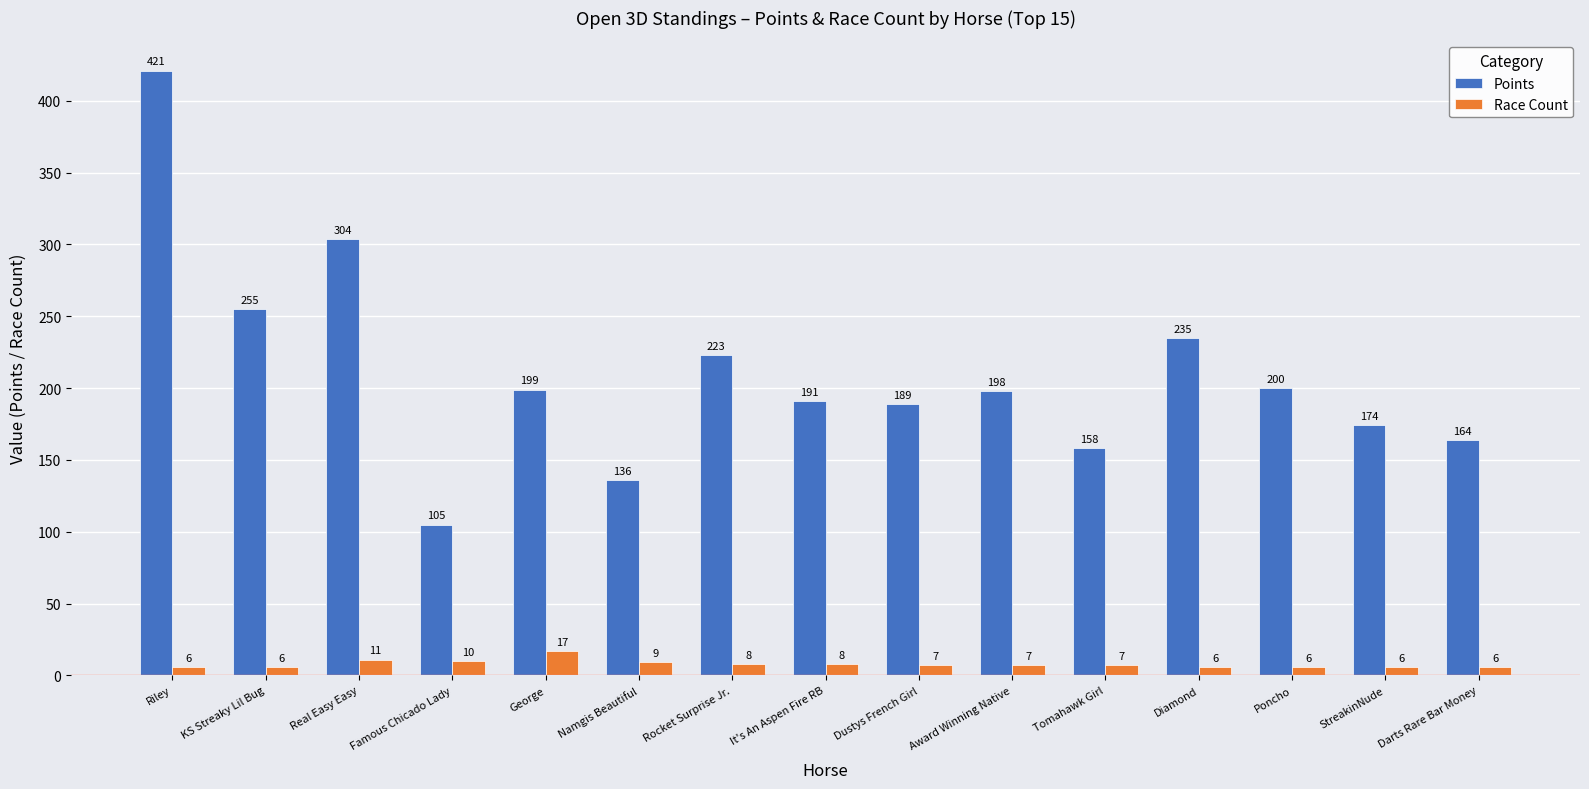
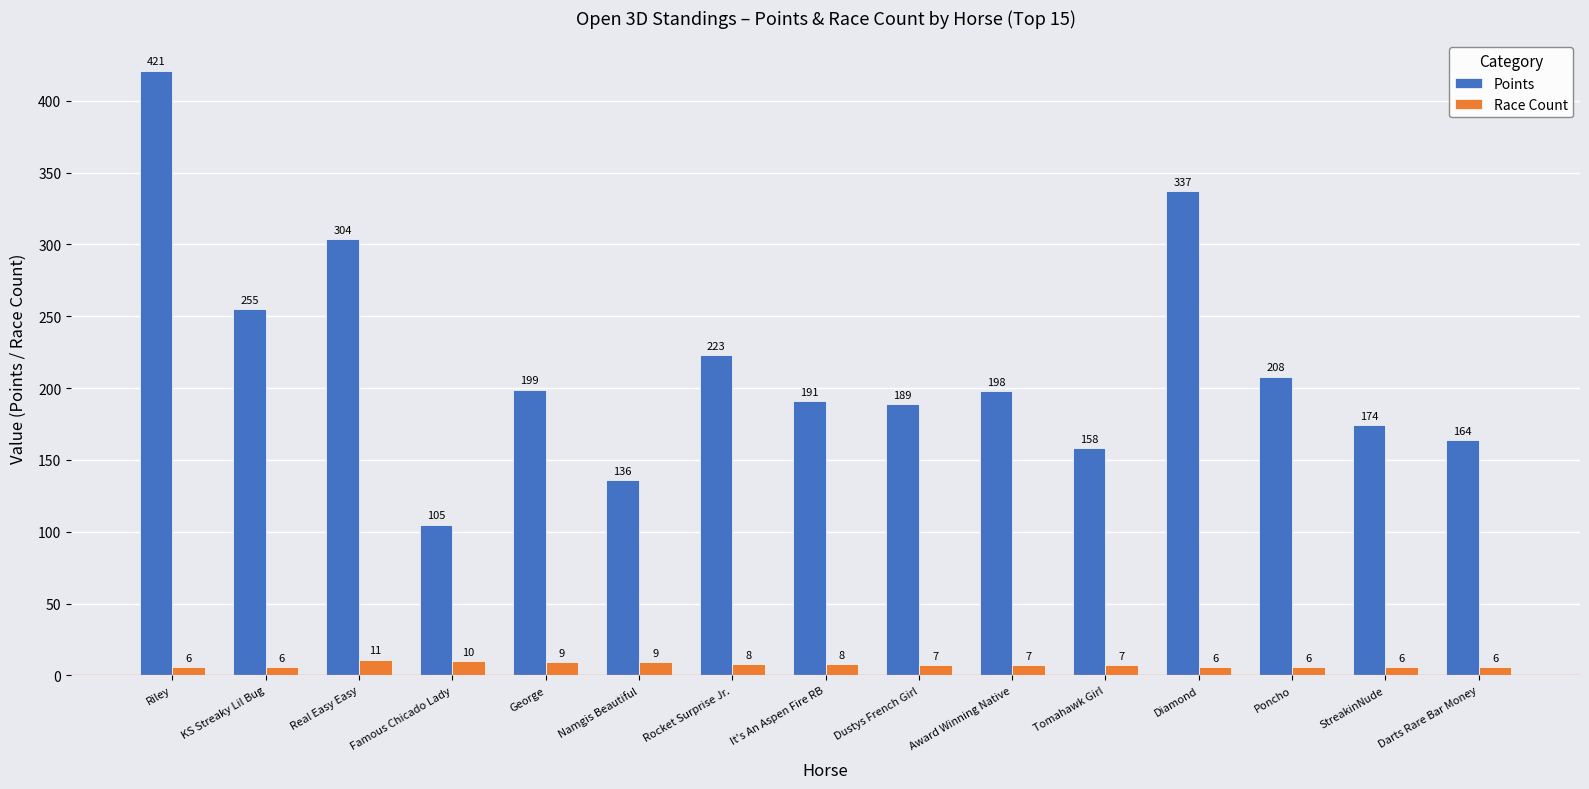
Race Count, George: 17 -> 9
Points, Diamond: 235 -> 337
Points, Poncho: 200 -> 208
